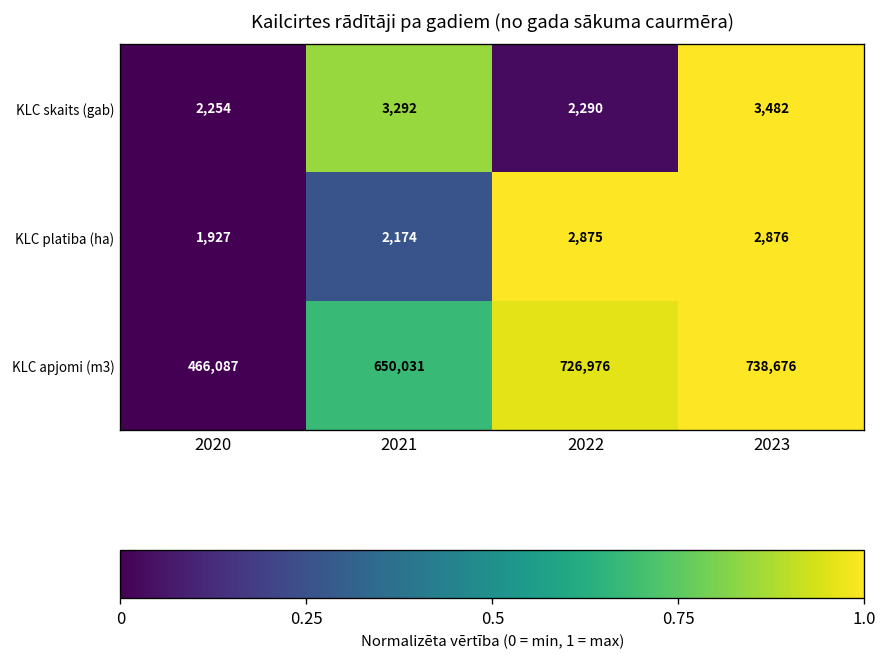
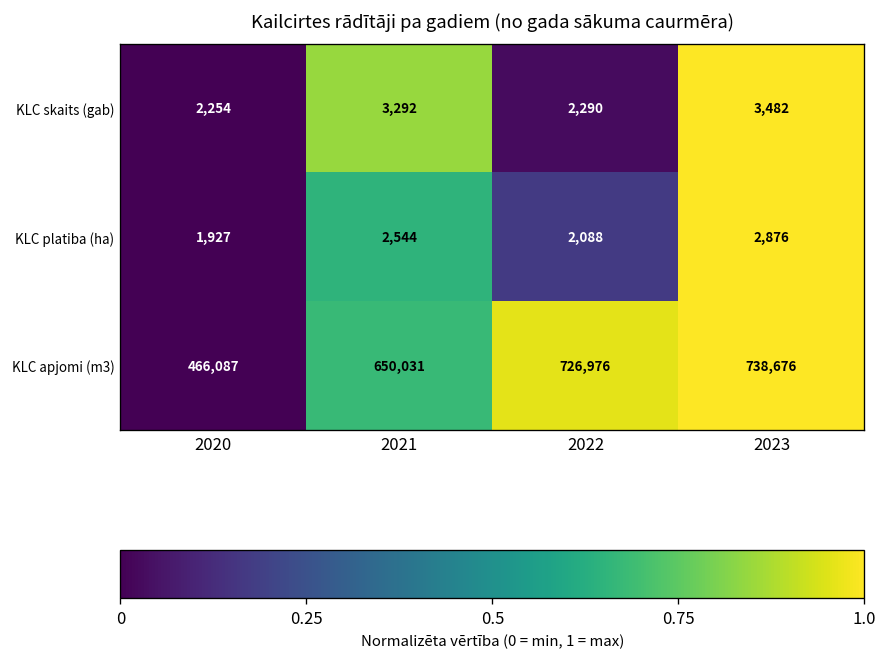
KLC platiba (ha), 2021: 2,174 -> 2,544
KLC platiba (ha), 2022: 2,875 -> 2,088
